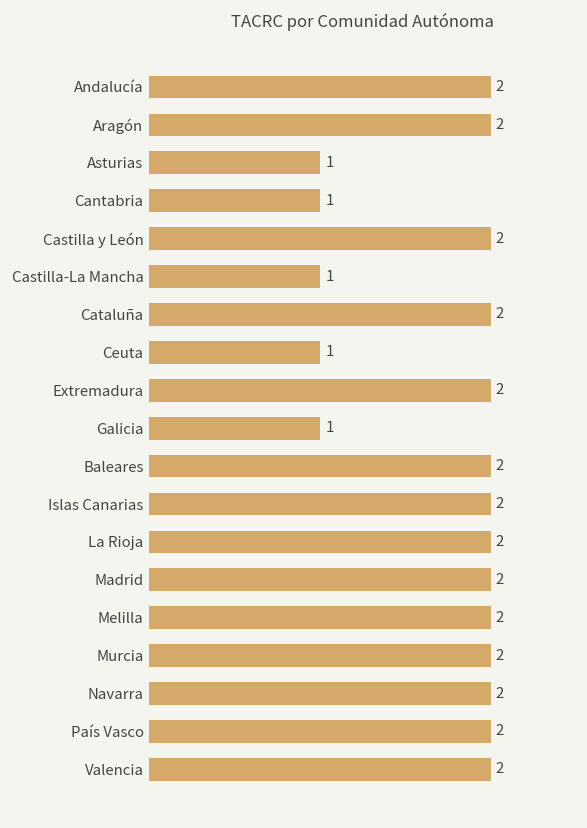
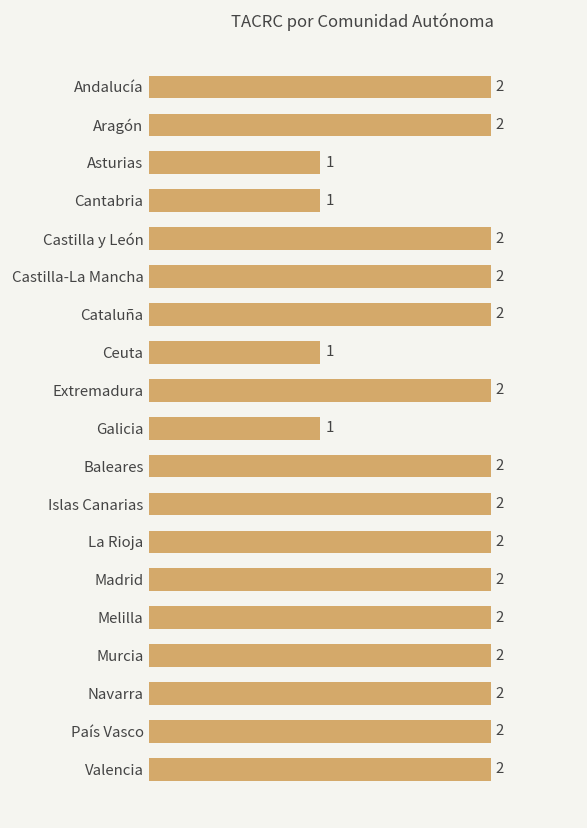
Castilla-La Mancha: 1 -> 2
